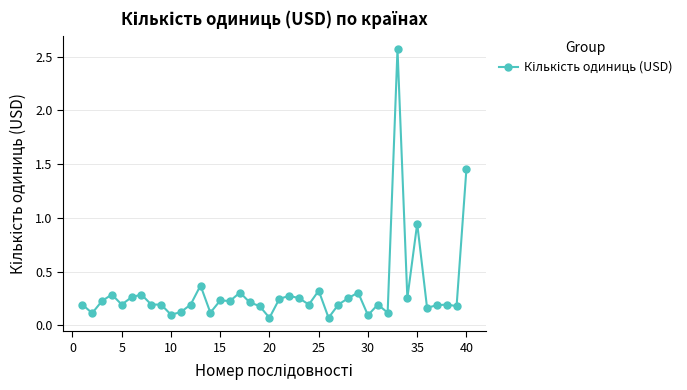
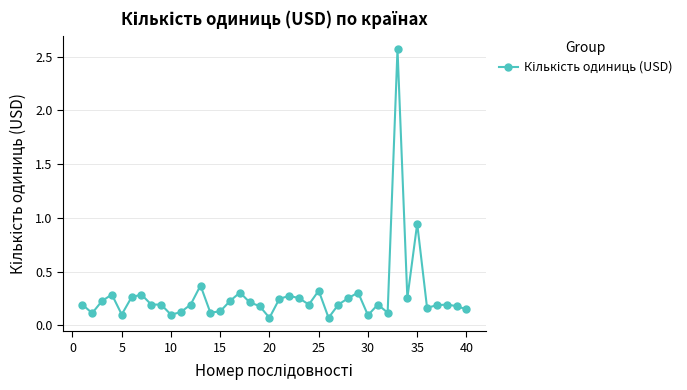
5: 0.19 -> 0.10
15: 0.23 -> 0.13
40: 1.46 -> 0.15
